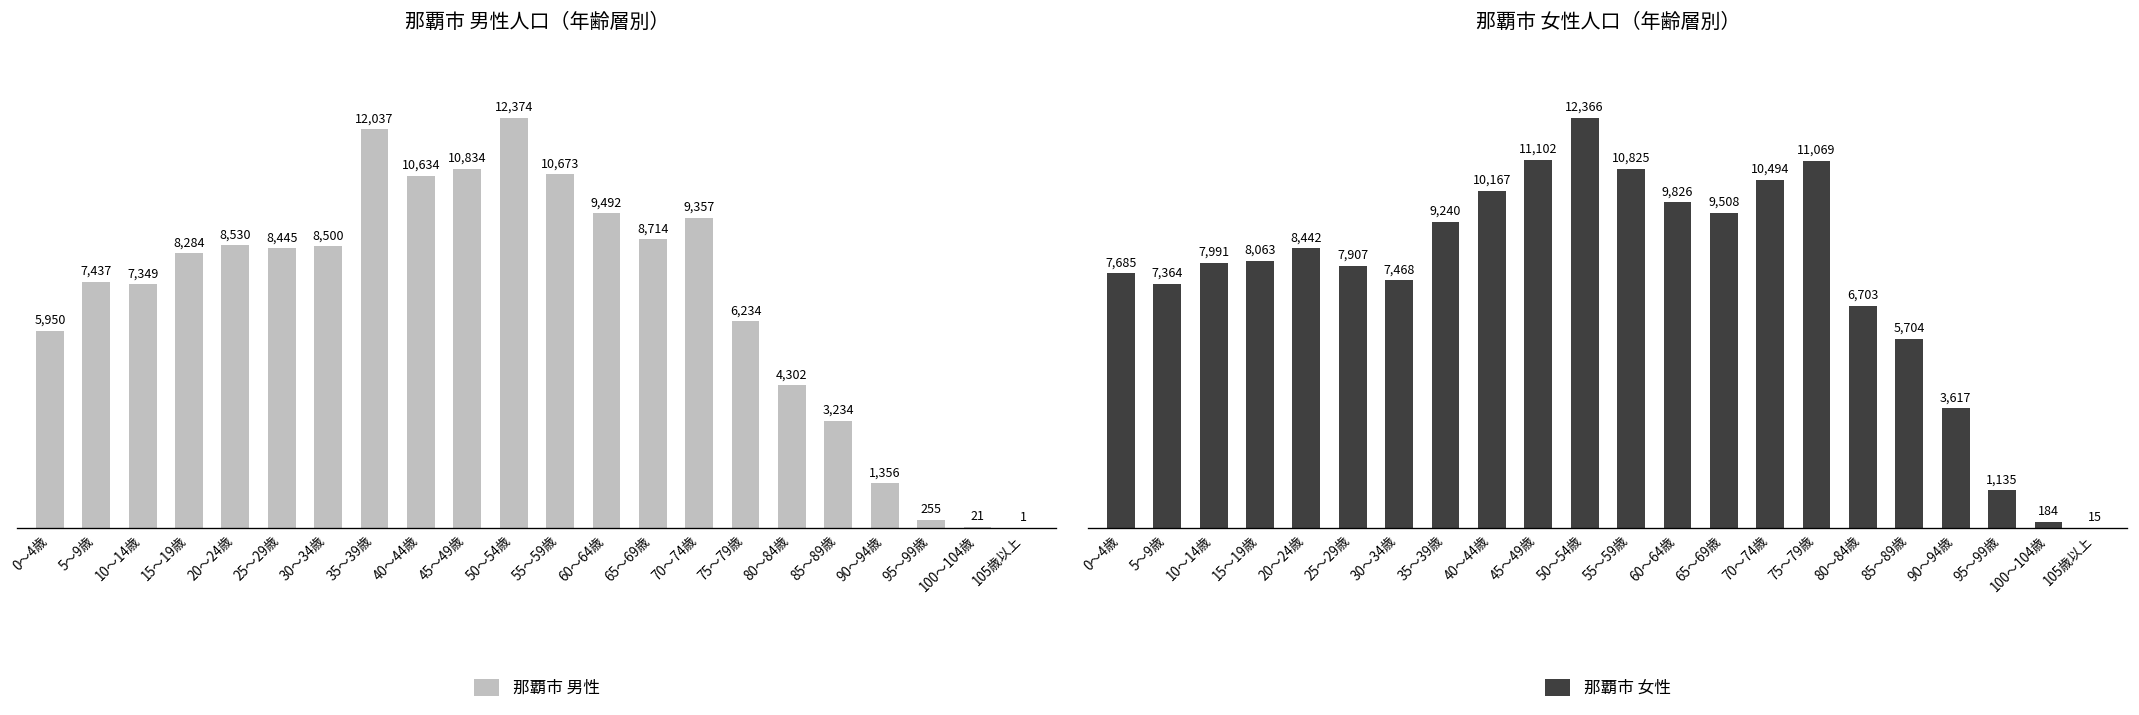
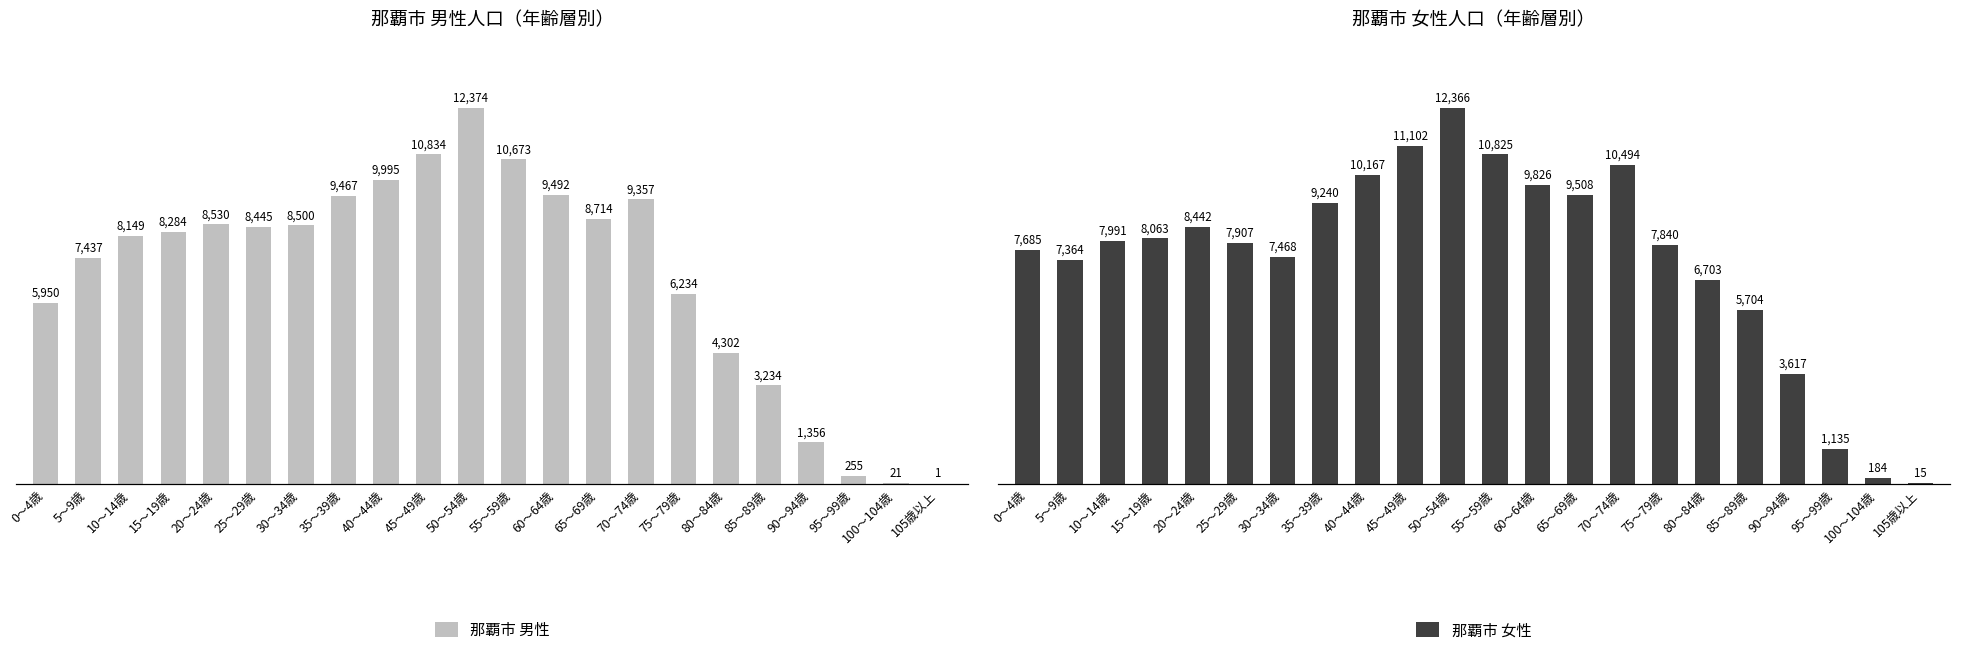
那覇市 男性人口（年齢層別）, 10～14歳: 7,349 -> 8,149
那覇市 男性人口（年齢層別）, 35～39歳: 12,037 -> 9,467
那覇市 男性人口（年齢層別）, 40～44歳: 10,634 -> 9,995
那覇市 女性人口（年齢層別）, 75～79歳: 11,069 -> 7,840
